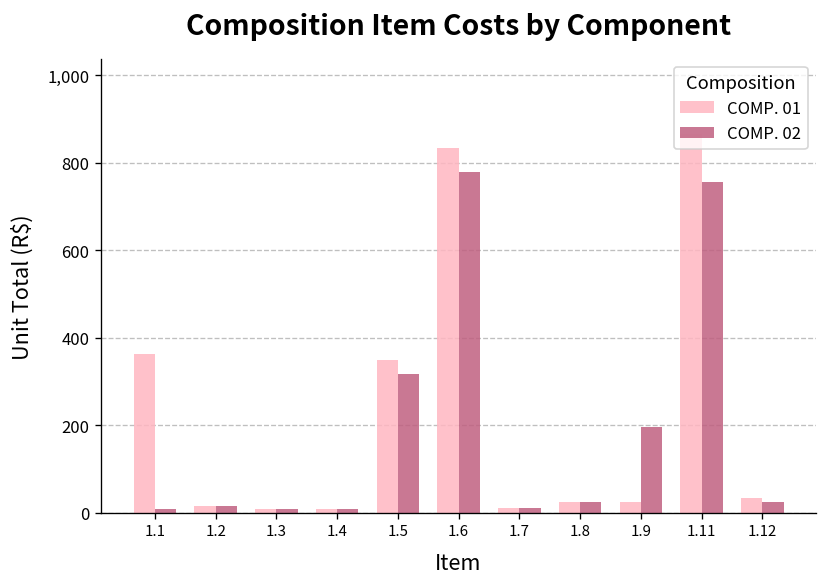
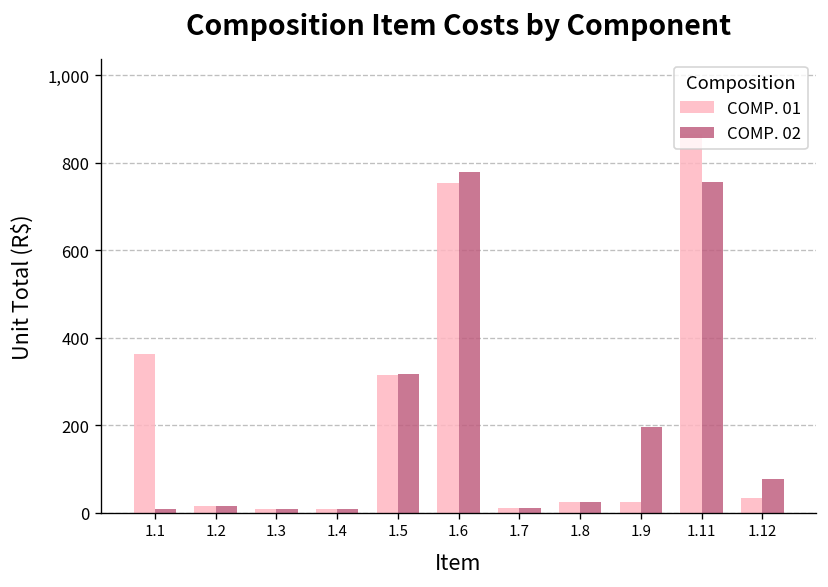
COMP. 01, 1.5: 350 -> 320
COMP. 01, 1.6: 830 -> 750
COMP. 02, 1.12: 20 -> 80
